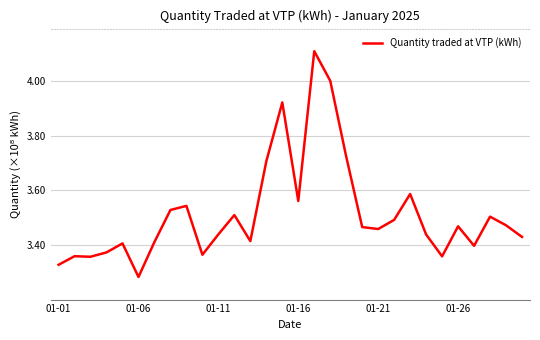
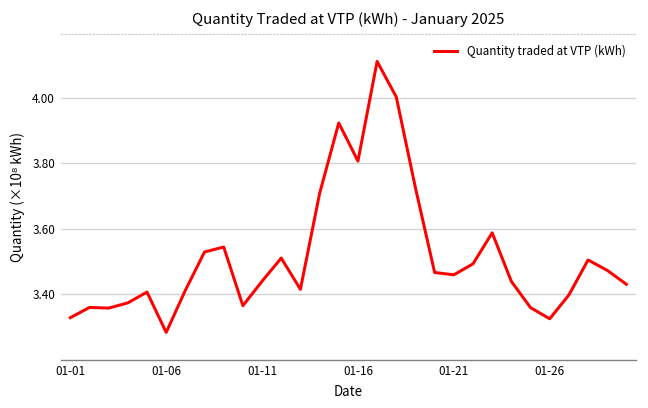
01-16: 3.56 -> 3.81
01-26: 3.47 -> 3.32
